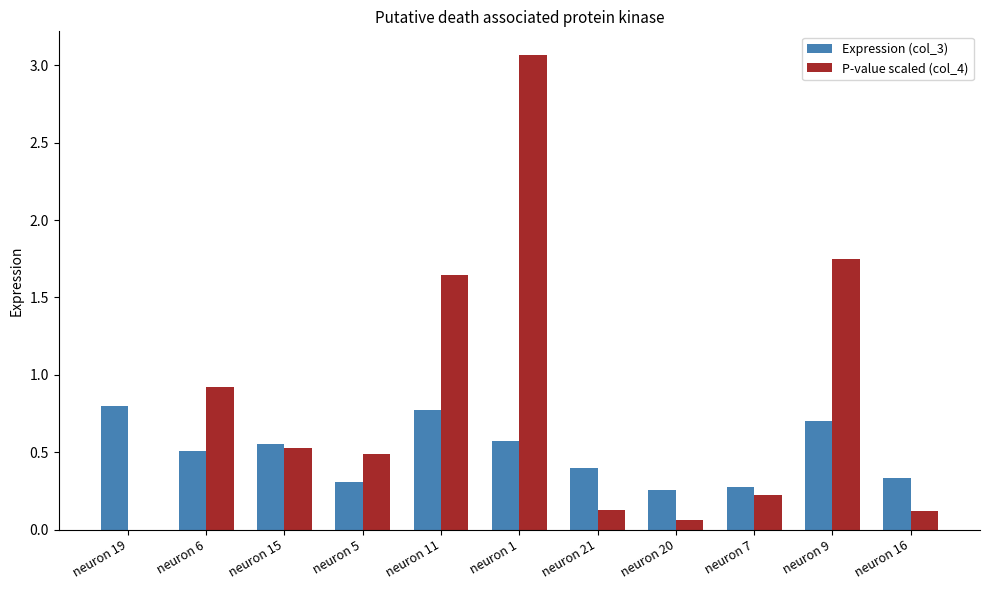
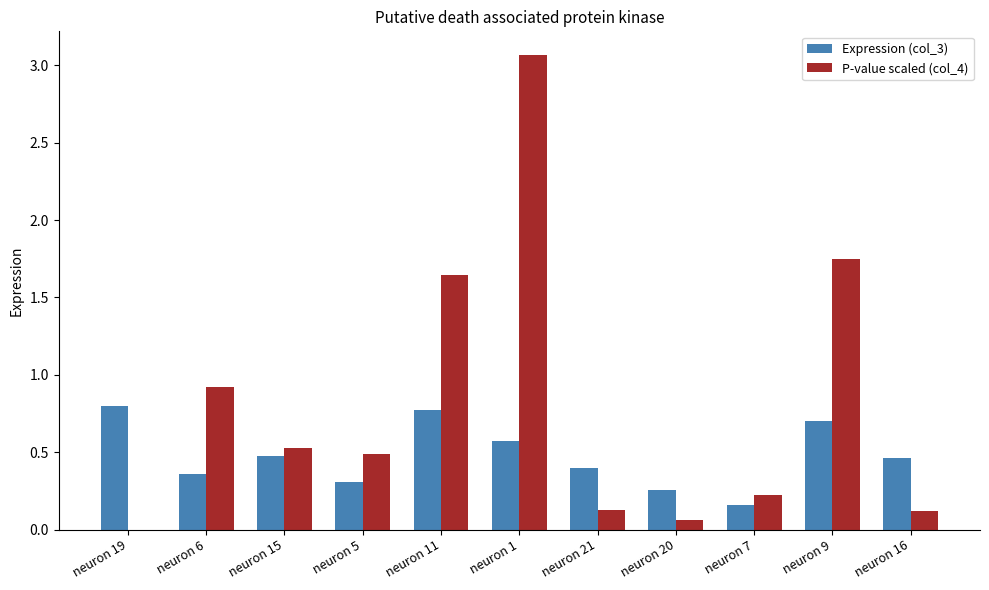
Expression (col_3), neuron 6: 0.51 -> 0.36
Expression (col_3), neuron 15: 0.56 -> 0.48
Expression (col_3), neuron 7: 0.27 -> 0.16
Expression (col_3), neuron 16: 0.34 -> 0.46
